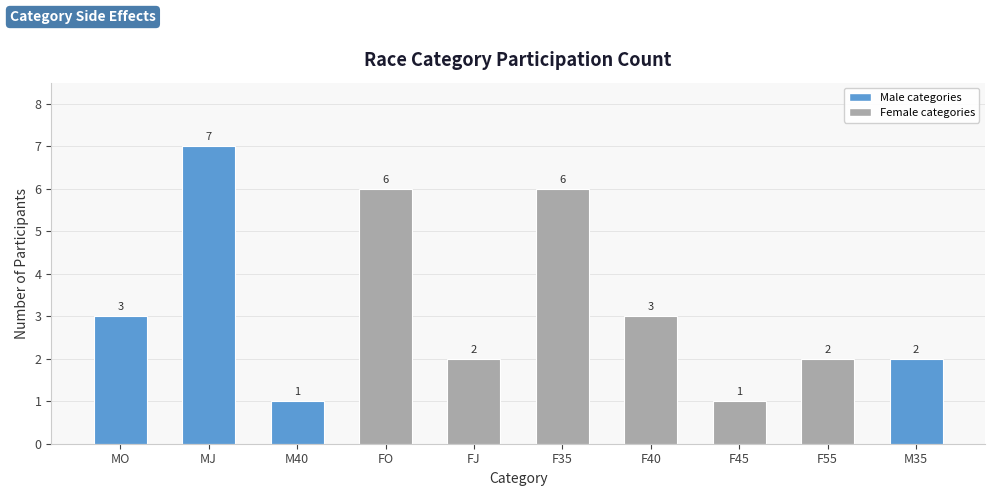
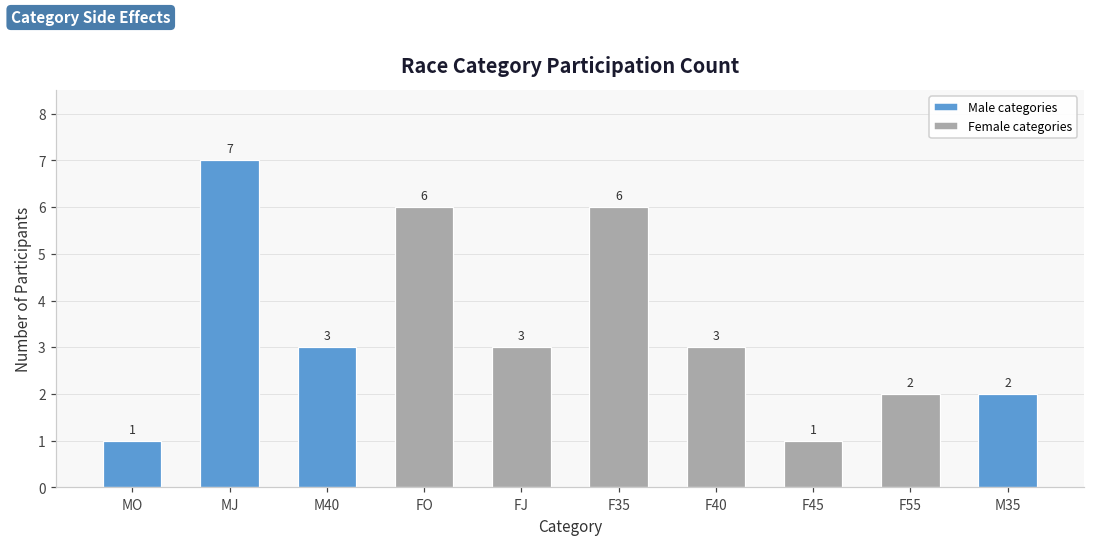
MO: 3 -> 1
M40: 1 -> 3
FJ: 2 -> 3
